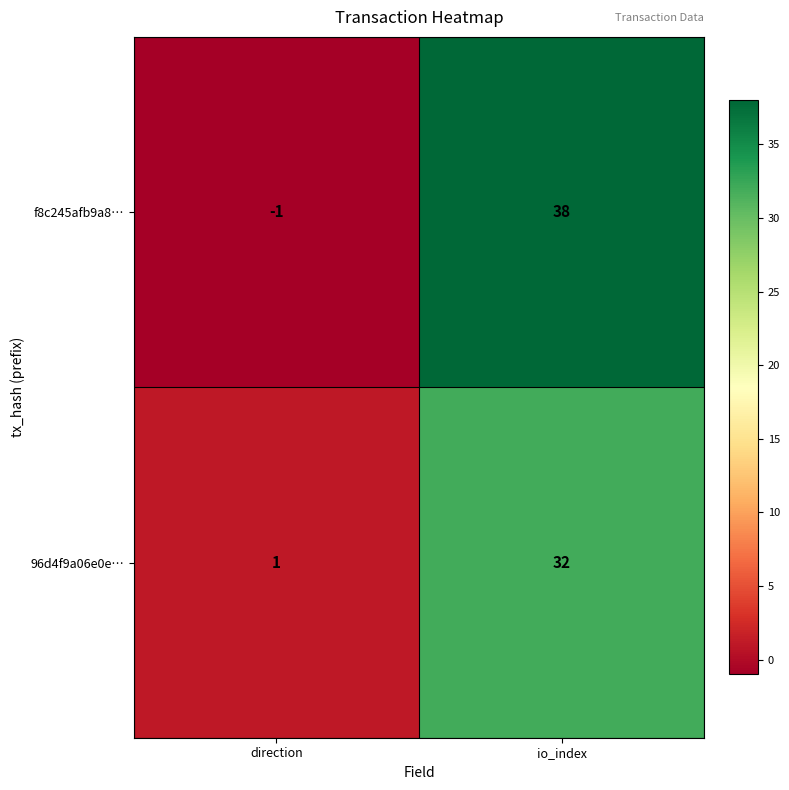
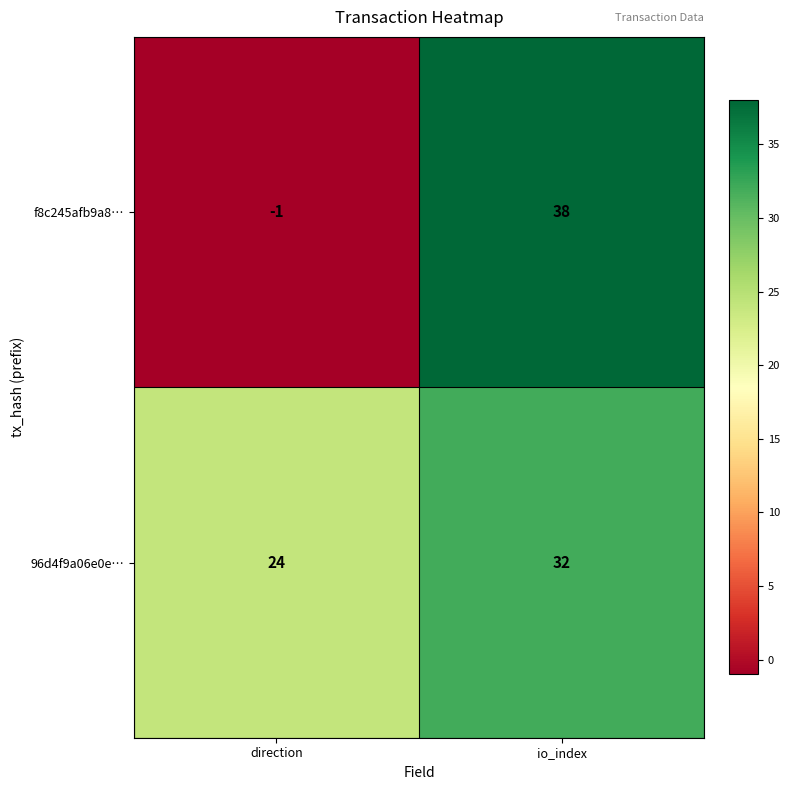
96d4f9a06e0e…, direction: 1 -> 24
